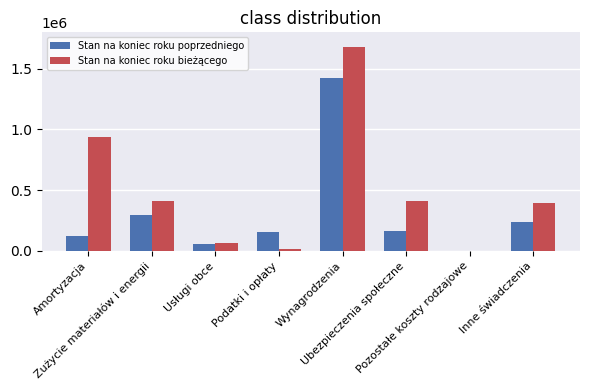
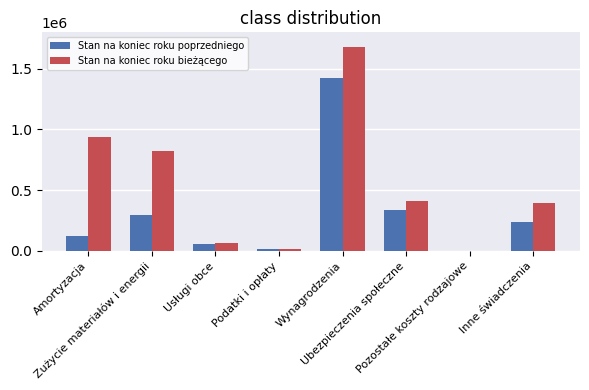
Stan na koniec roku bieżącego, Zużycie materiałów i energii: 410000 -> 820000
Stan na koniec roku poprzedniego, Podatki i opłaty: 160000 -> 20000
Stan na koniec roku poprzedniego, Ubezpieczenia społeczne: 160000 -> 340000
